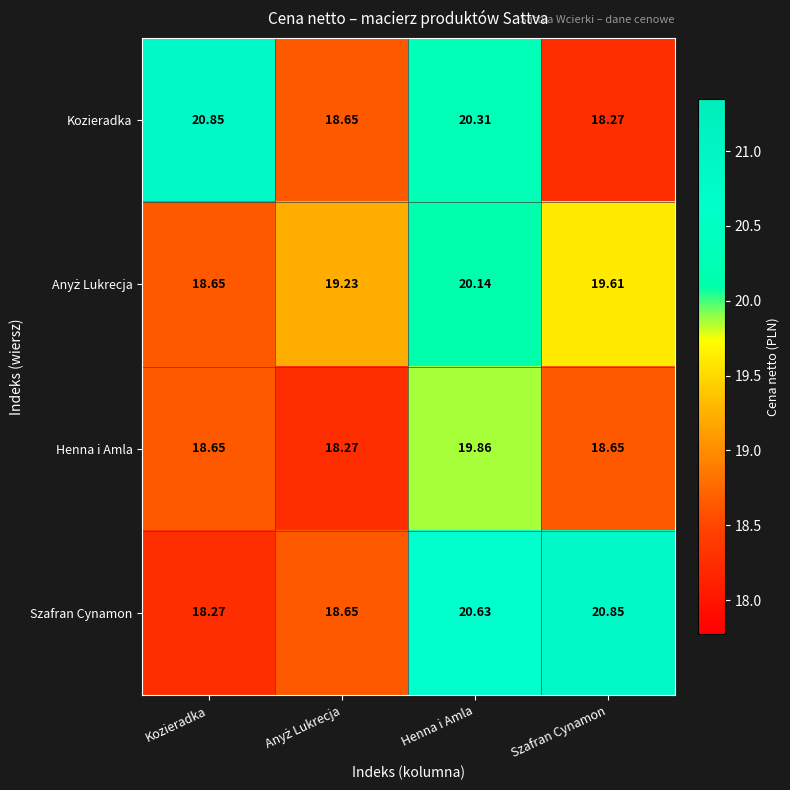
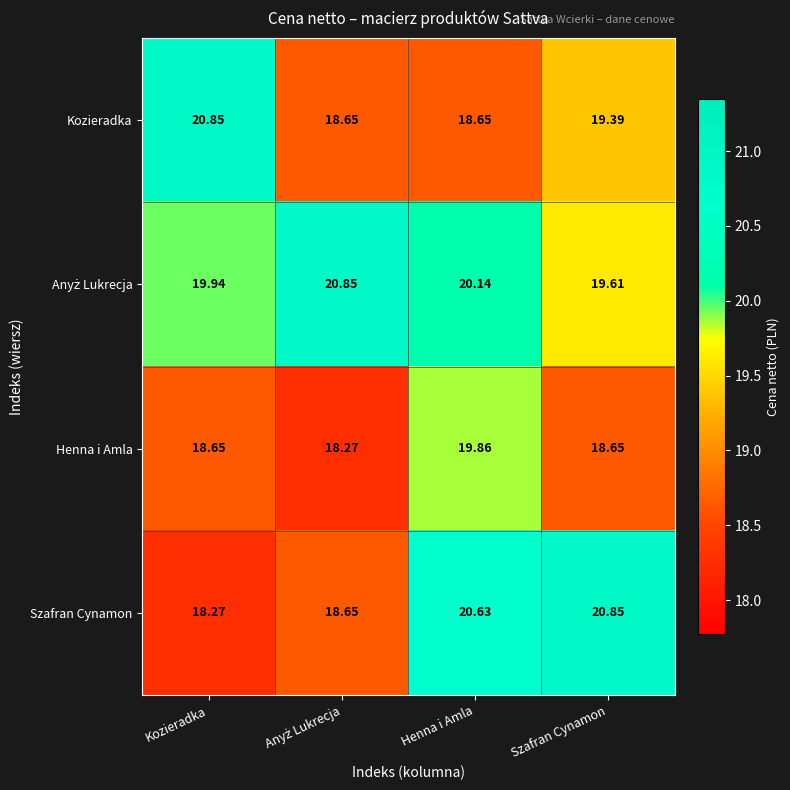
Kozieradka, Henna i Amla: 20.31 -> 18.65
Kozieradka, Szafran Cynamon: 18.27 -> 19.39
Anyż Lukrecja, Kozieradka: 18.65 -> 19.94
Anyż Lukrecja, Anyż Lukrecja: 19.23 -> 20.85
